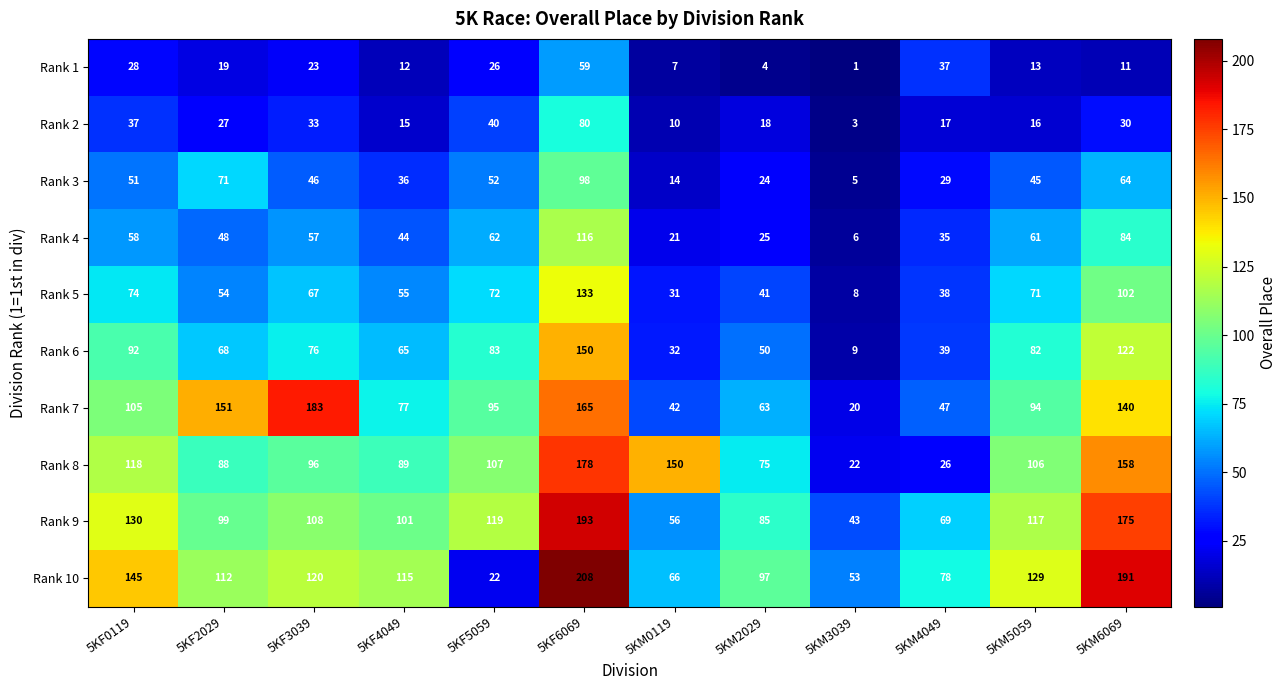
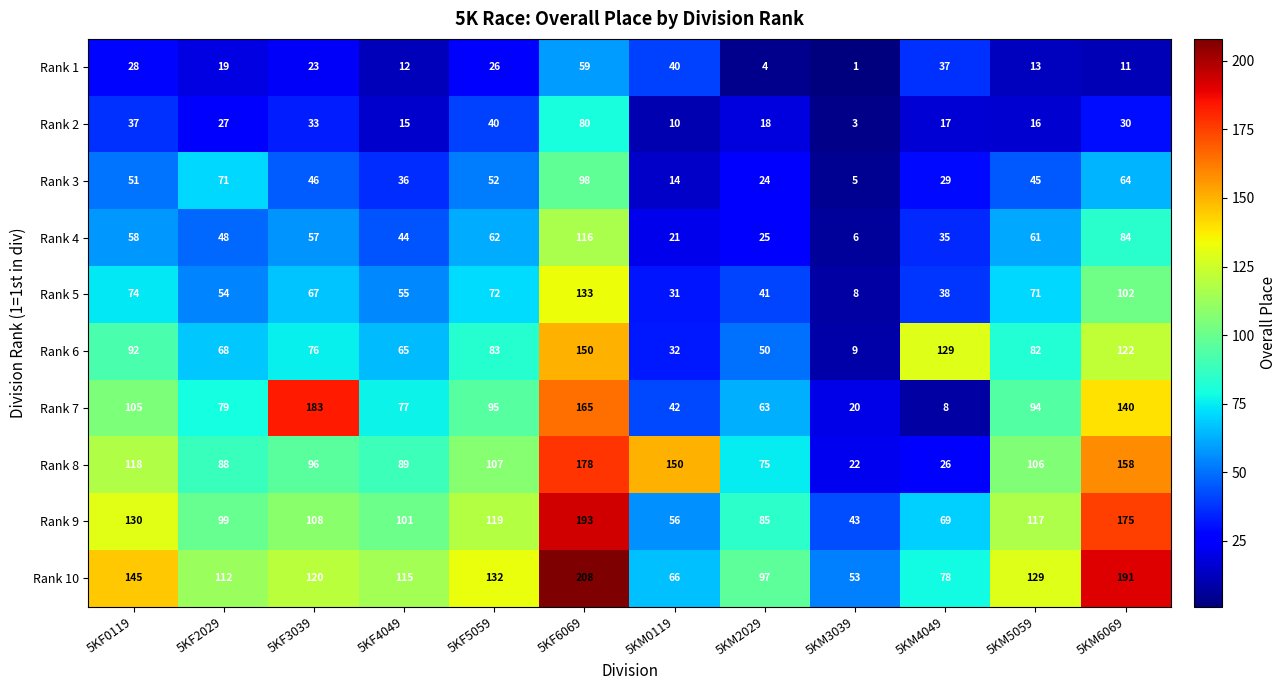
Rank 1, 5KM0119: 7 -> 40
Rank 6, 5KM4049: 39 -> 129
Rank 7, 5KF2029: 151 -> 79
Rank 7, 5KM4049: 47 -> 8
Rank 10, 5KF5059: 22 -> 132
